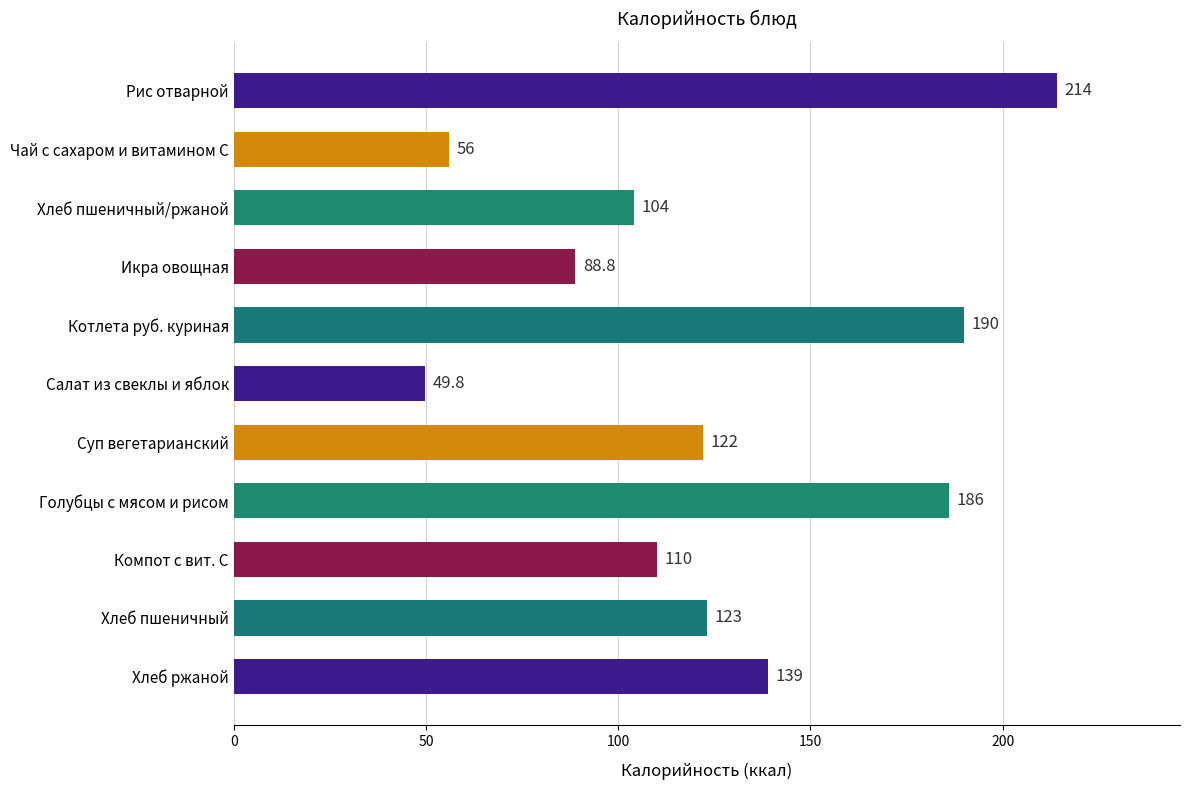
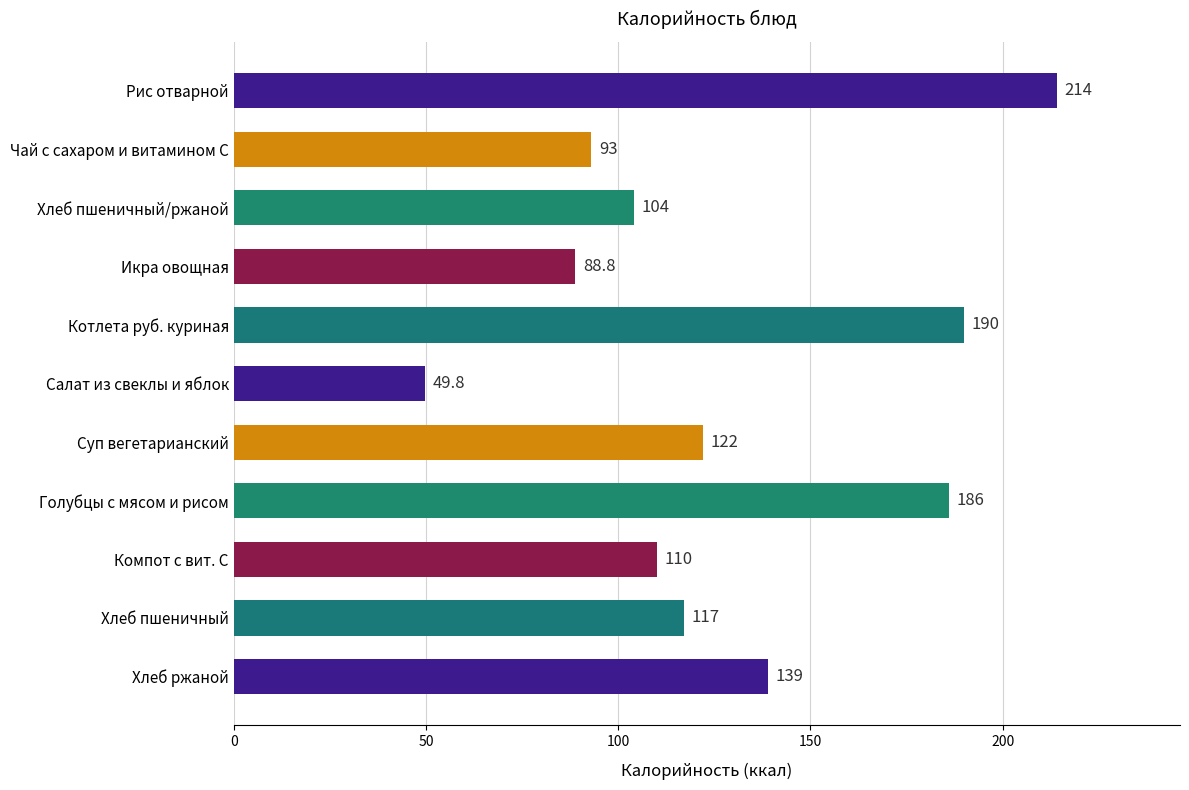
Чай с сахаром и витамином С: 56 -> 93
Хлеб пшеничный: 123 -> 117
